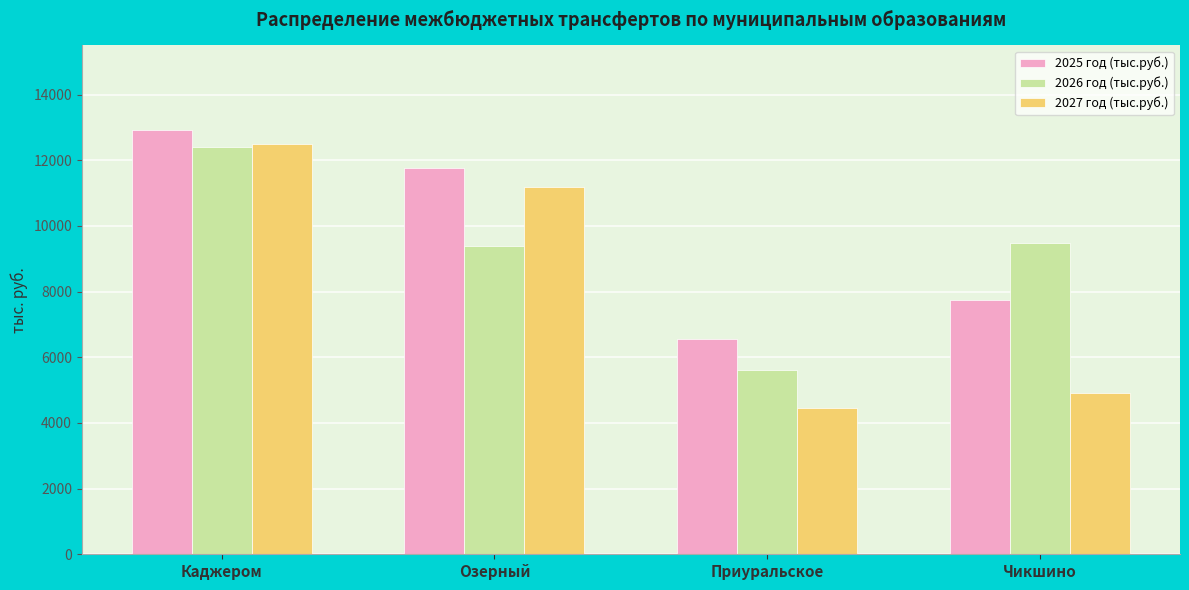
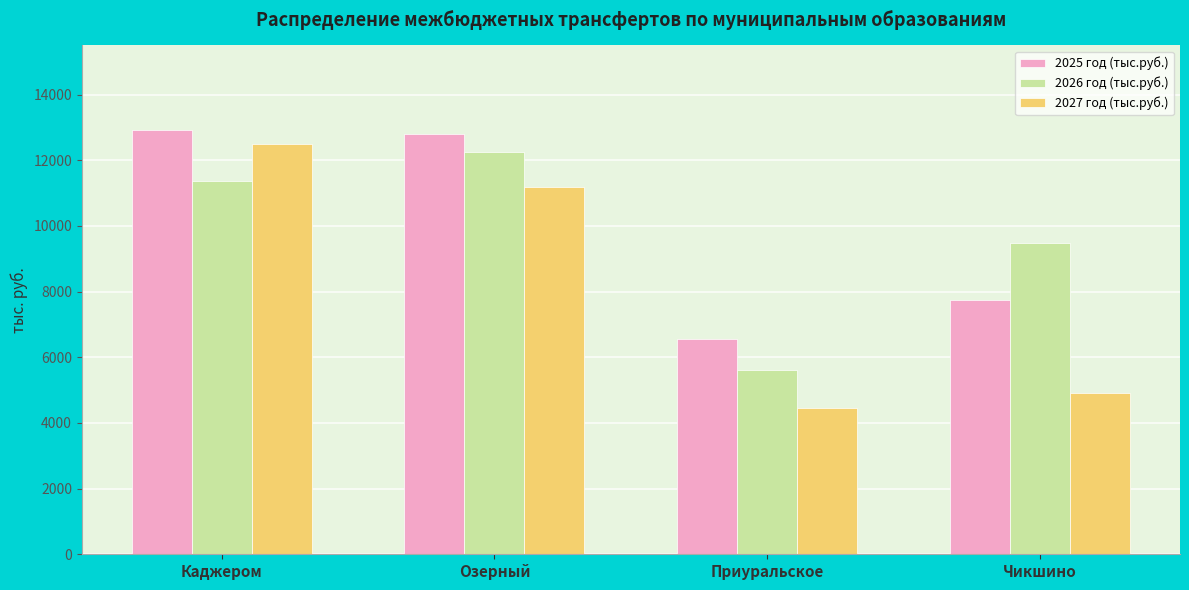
2026 год (тыс.руб.), Каджером: 12400 -> 11400
2025 год (тыс.руб.), Озерный: 11800 -> 12800
2026 год (тыс.руб.), Озерный: 9400 -> 12200
